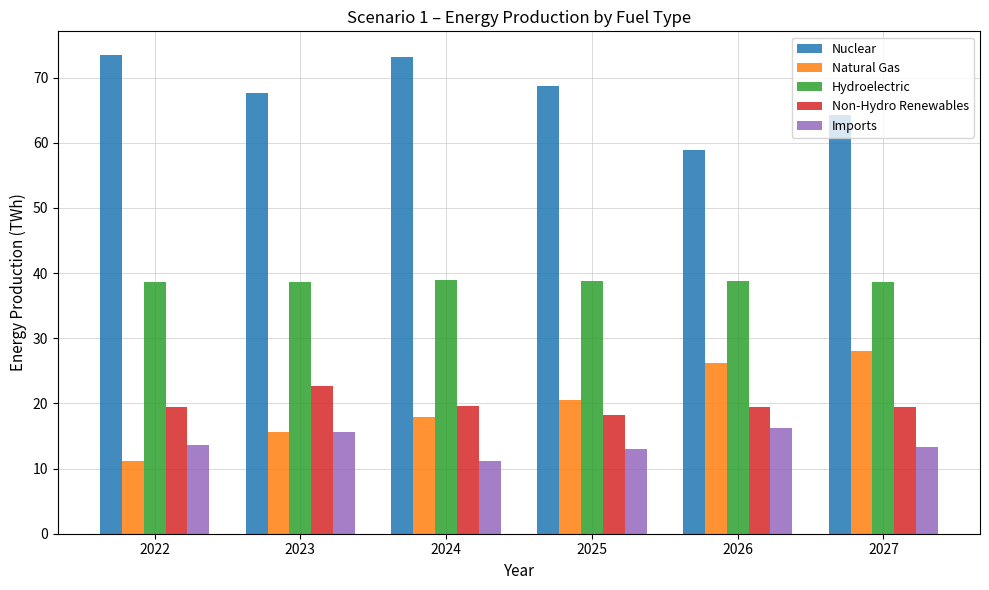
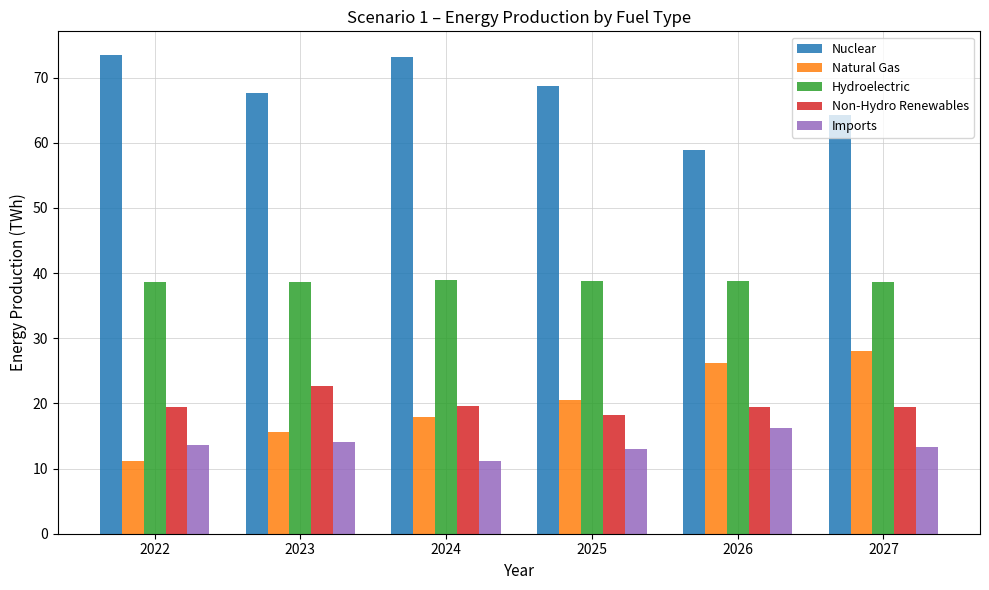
Imports, 2023: 16 -> 14
